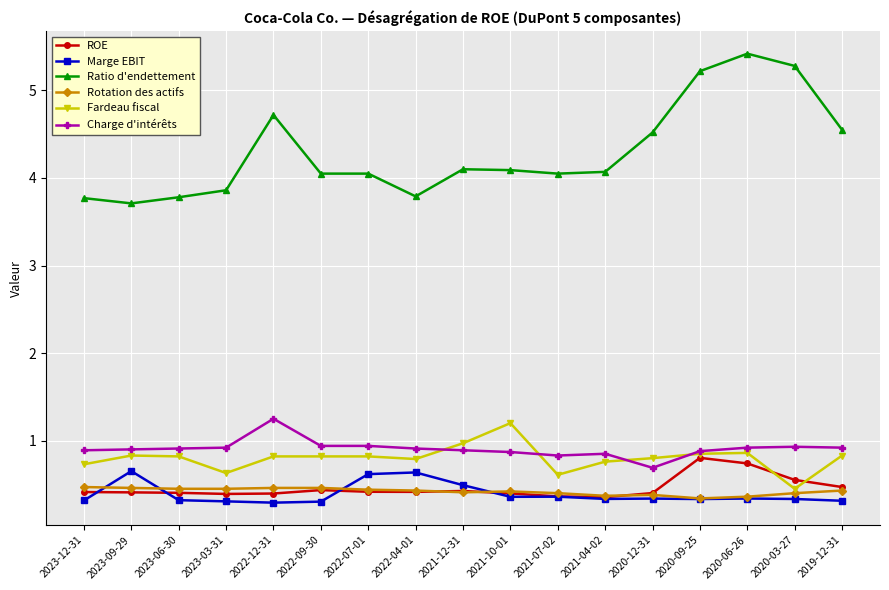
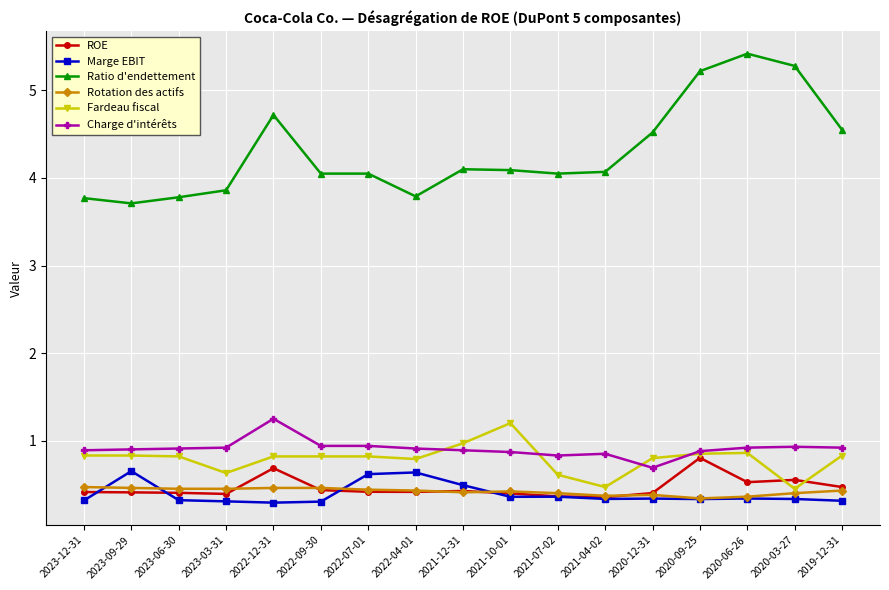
Fardeau fiscal, 2023-12-31: 0.7 -> 0.8
ROE, 2022-12-31: 0.4 -> 0.7
Fardeau fiscal, 2021-04-02: 0.8 -> 0.5
ROE, 2020-06-26: 0.7 -> 0.5
